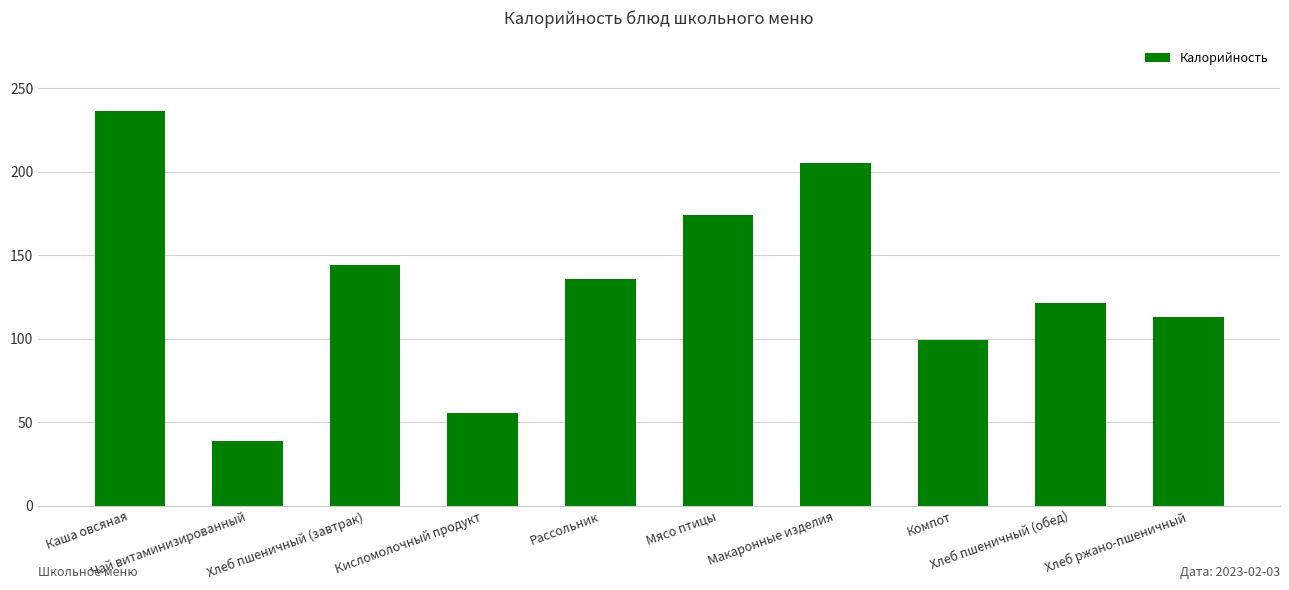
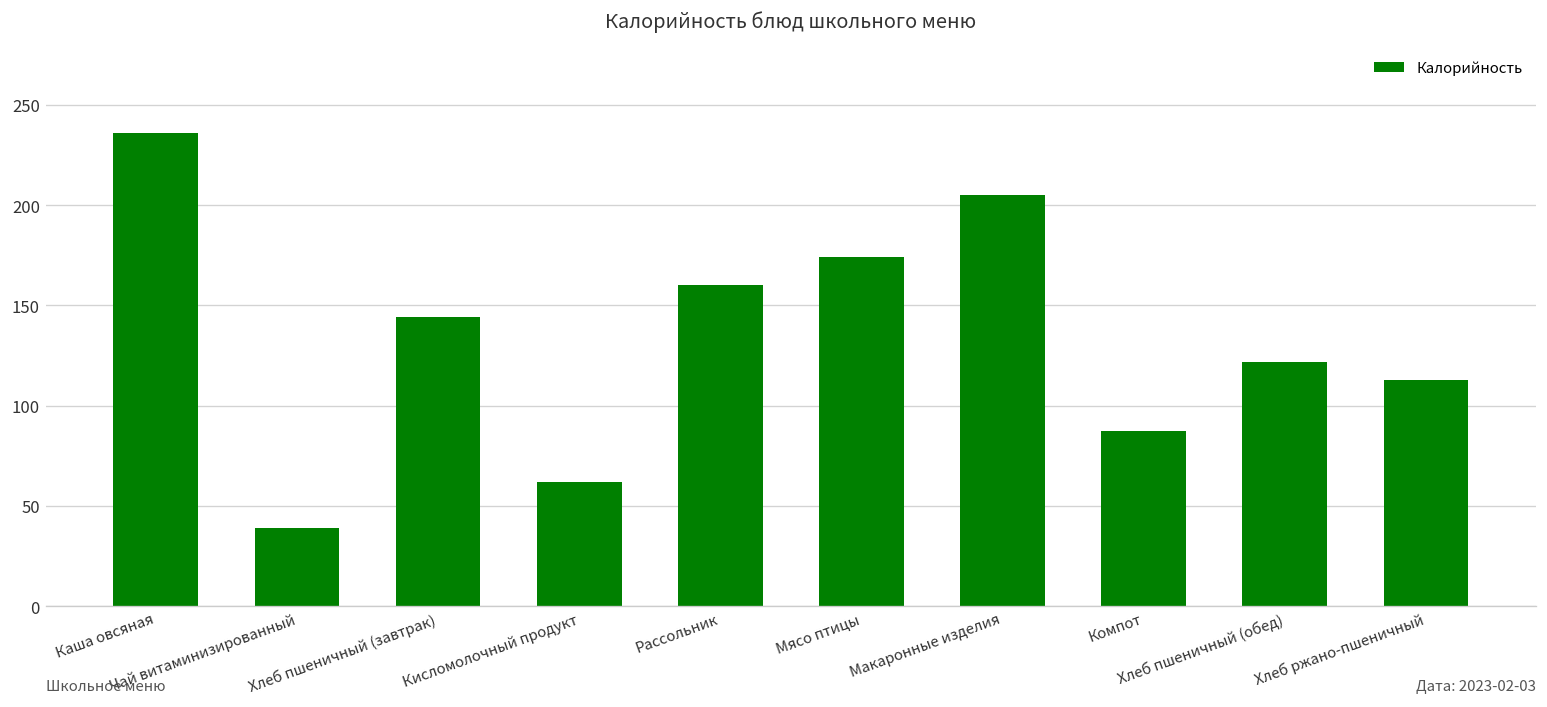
Кисломолочный продукт: 56 -> 62
Рассольник: 136 -> 160
Компот: 99 -> 87
